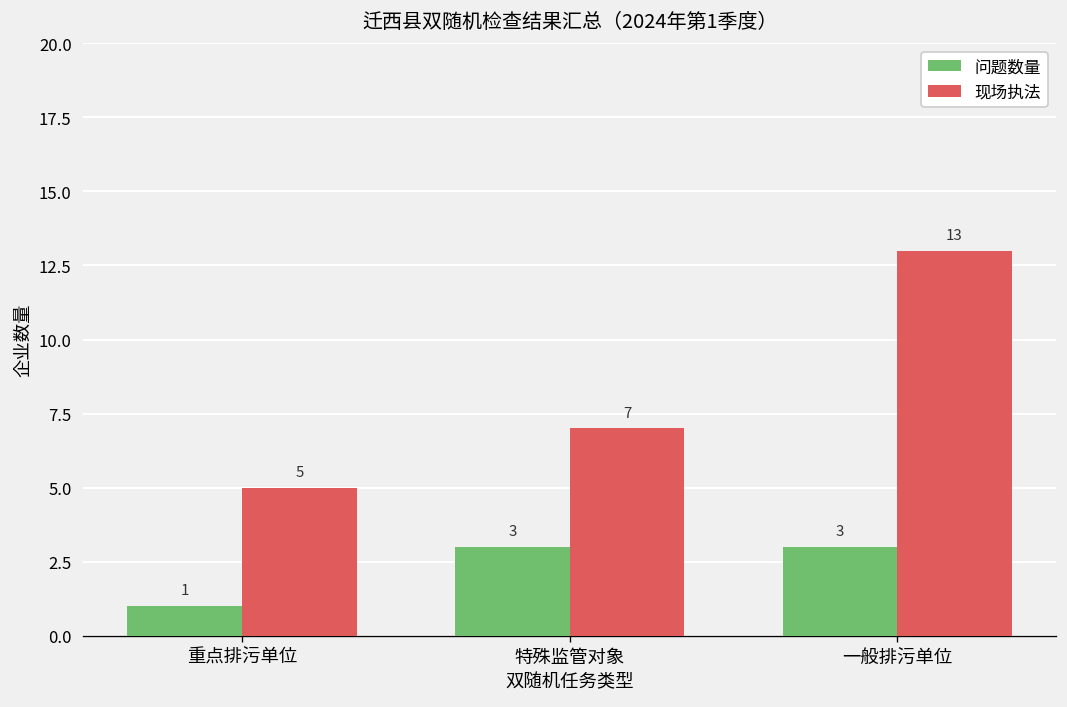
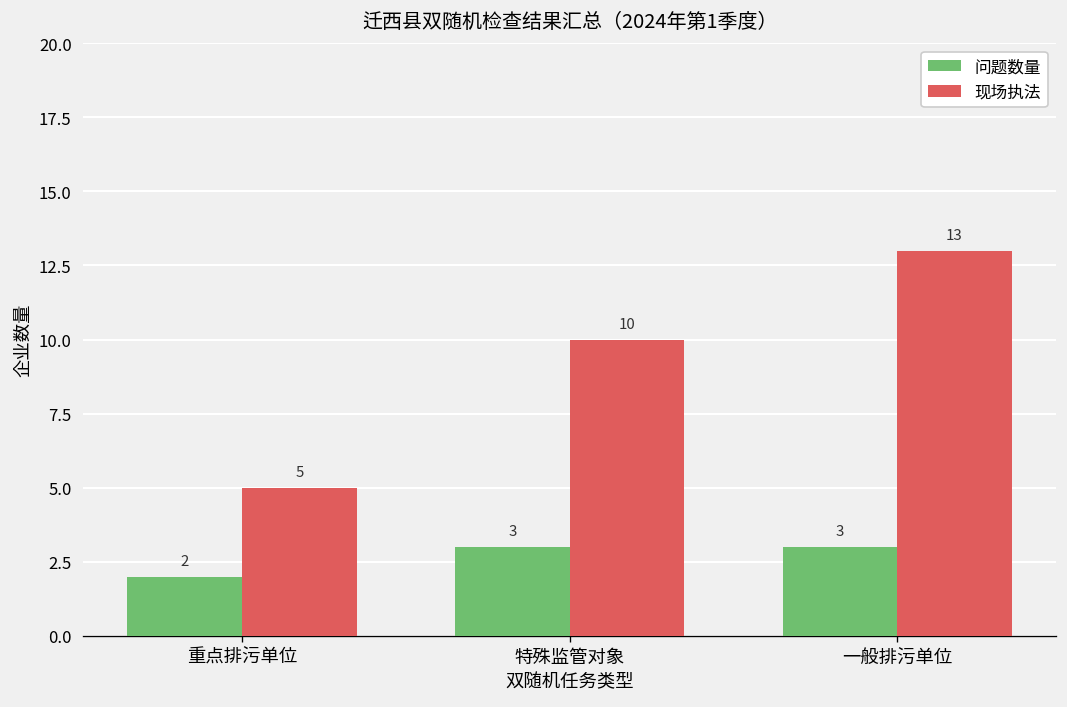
问题数量, 重点排污单位: 1 -> 2
现场执法, 特殊监管对象: 7 -> 10
